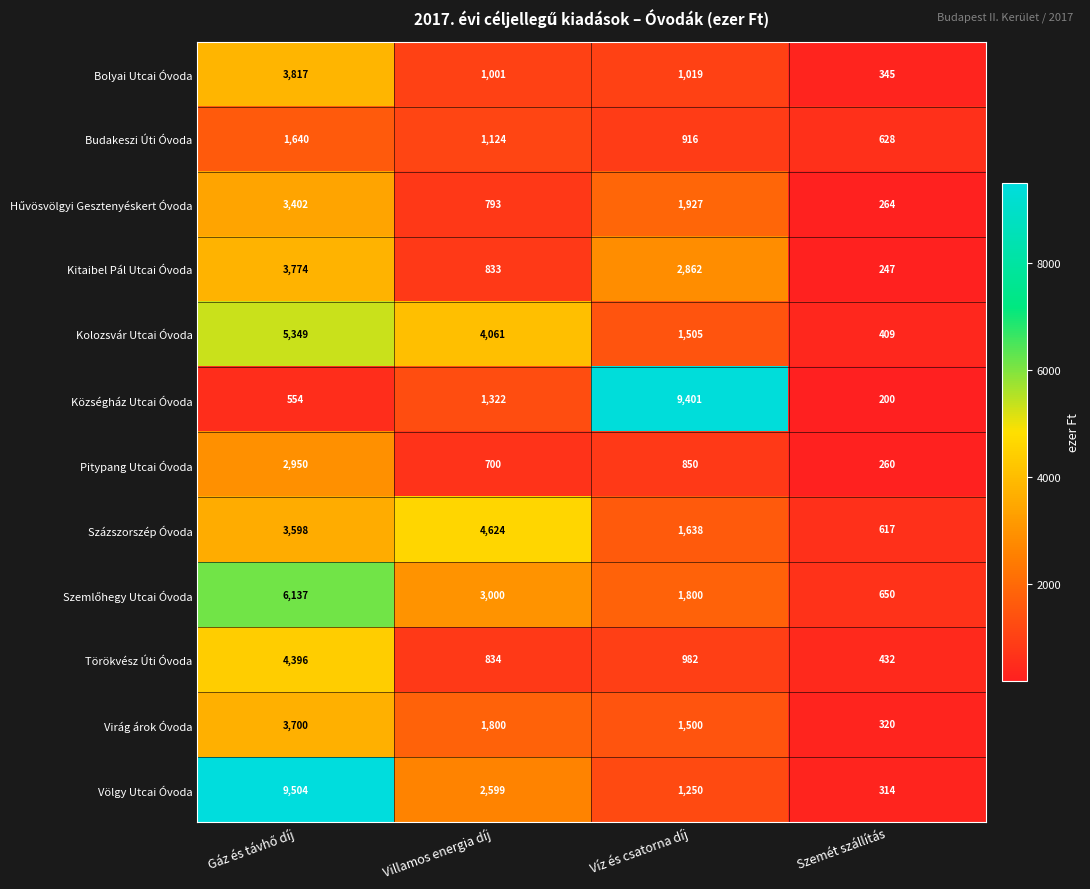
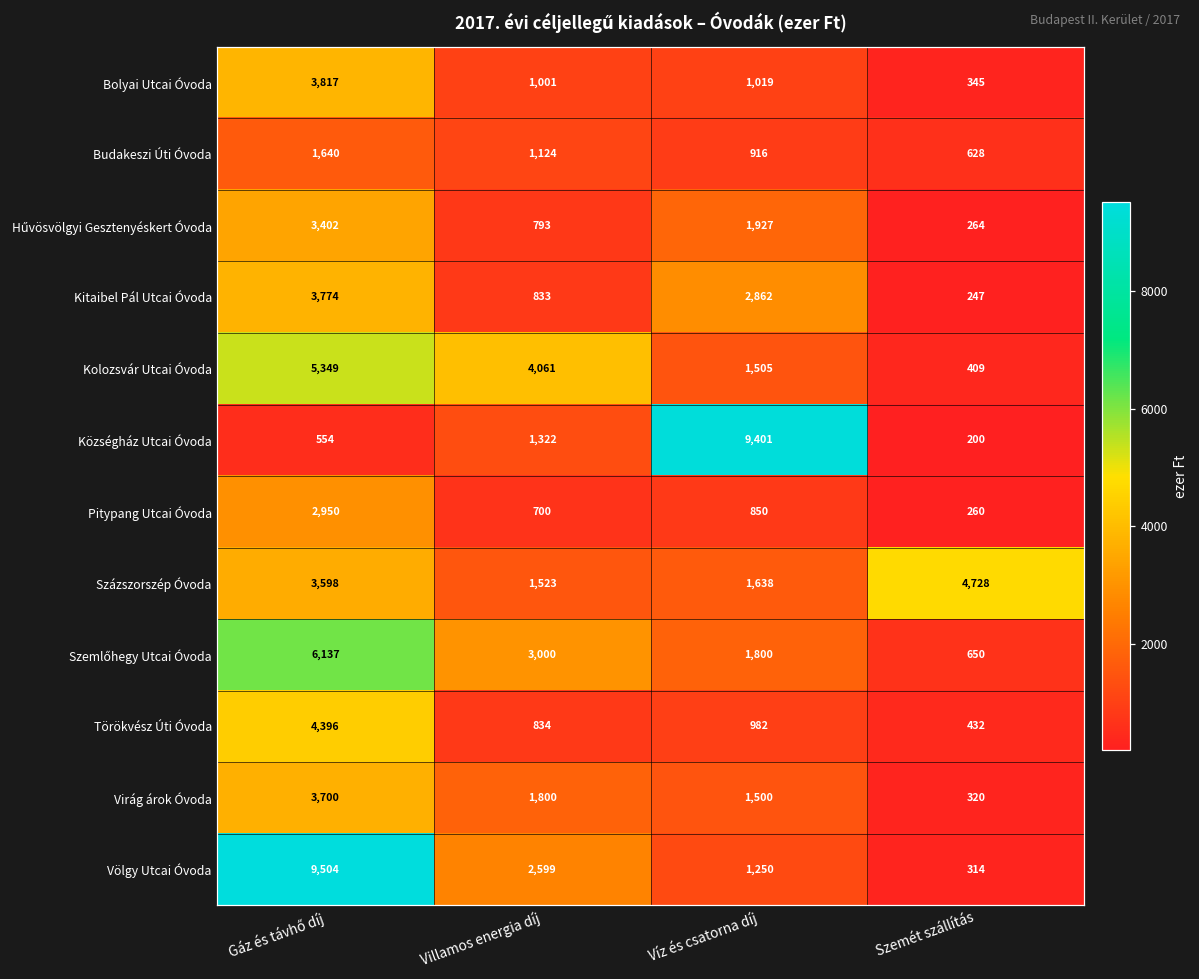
Százszorszép Óvoda, Villamos energia díj: 4,624 -> 1,523
Százszorszép Óvoda, Szemét szállítás: 617 -> 4,728
